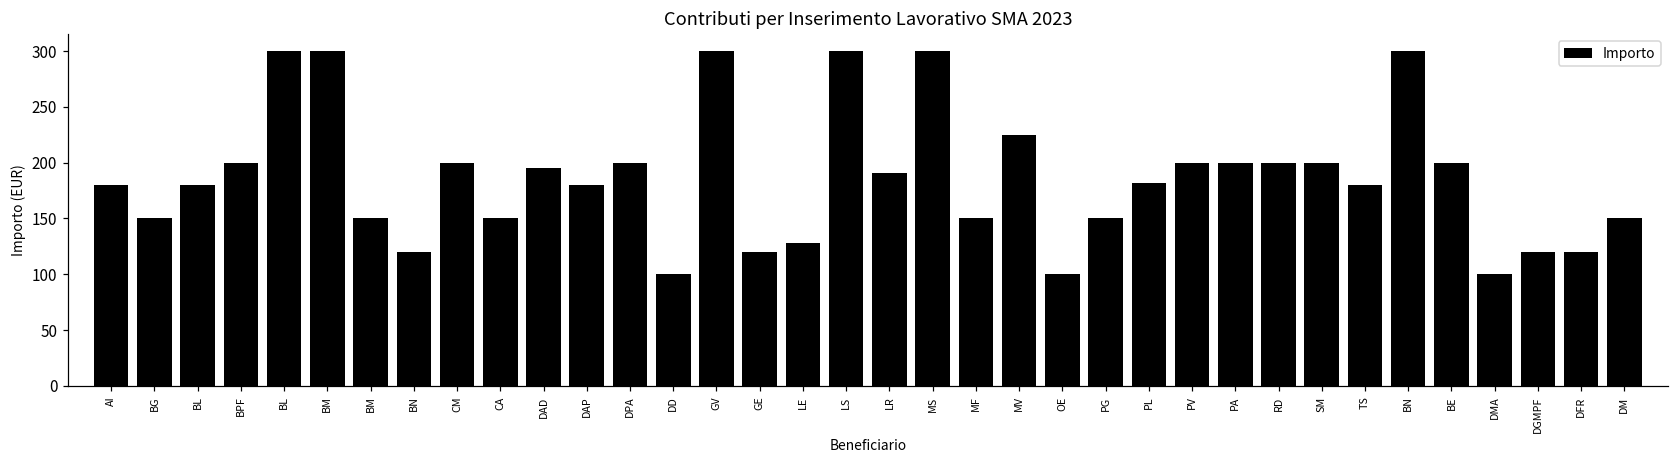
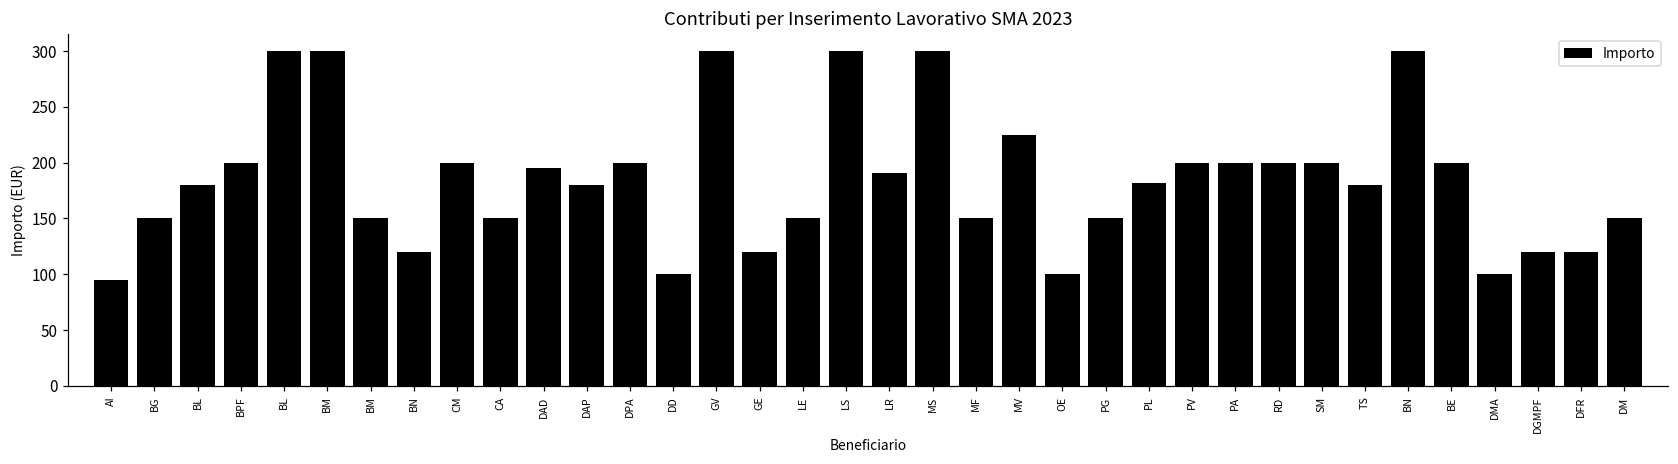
AI: 180 -> 95
LE: 128 -> 150
